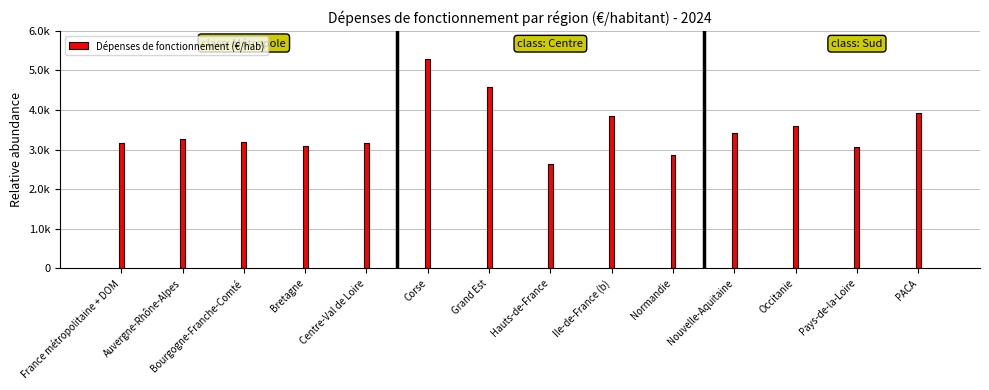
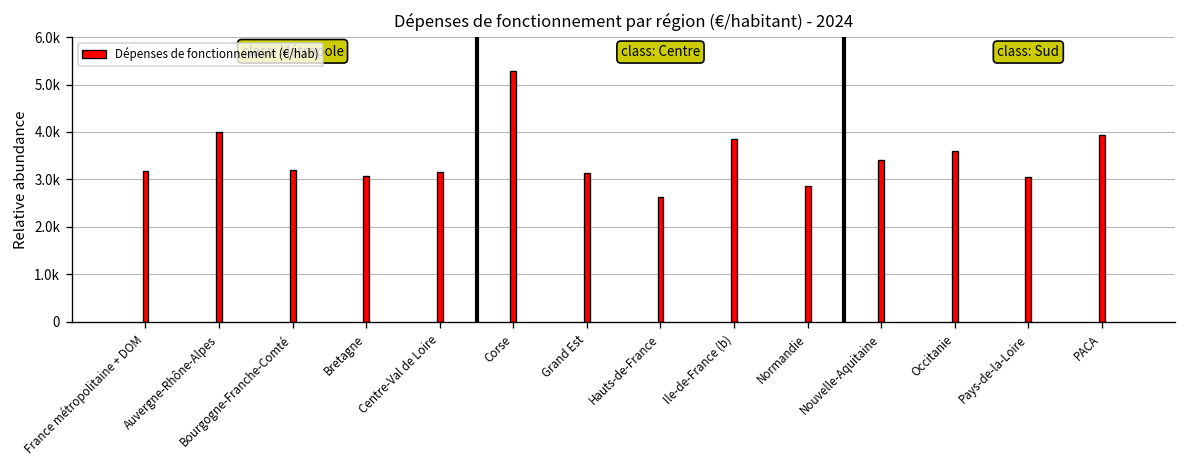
Auvergne-Rhône-Alpes: 3300 -> 4000
Grand Est: 4600 -> 3100
